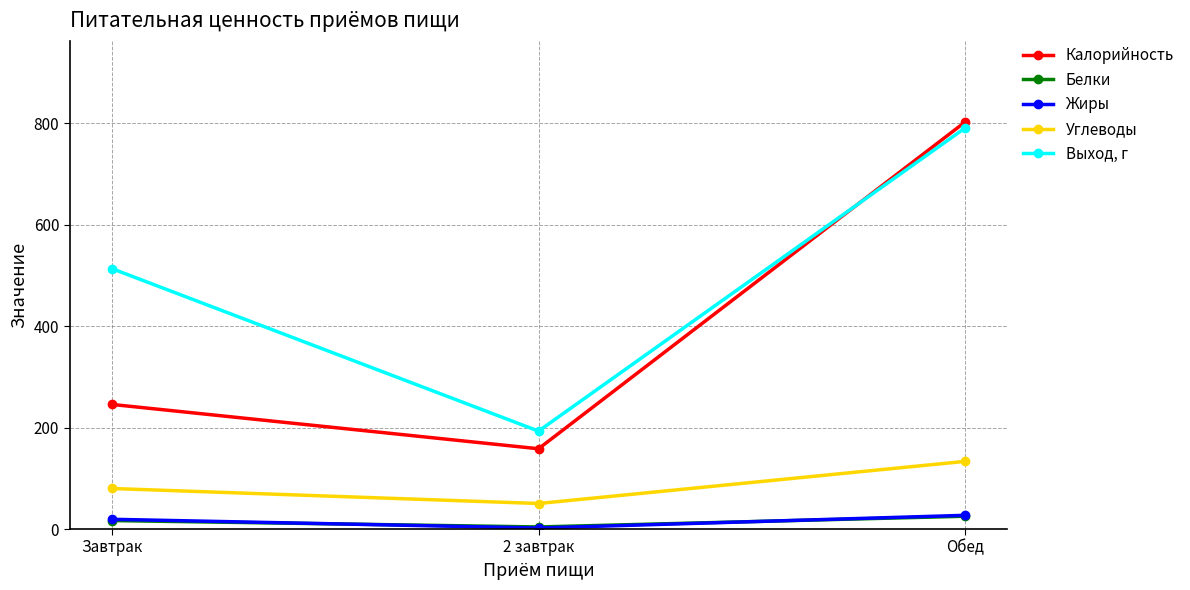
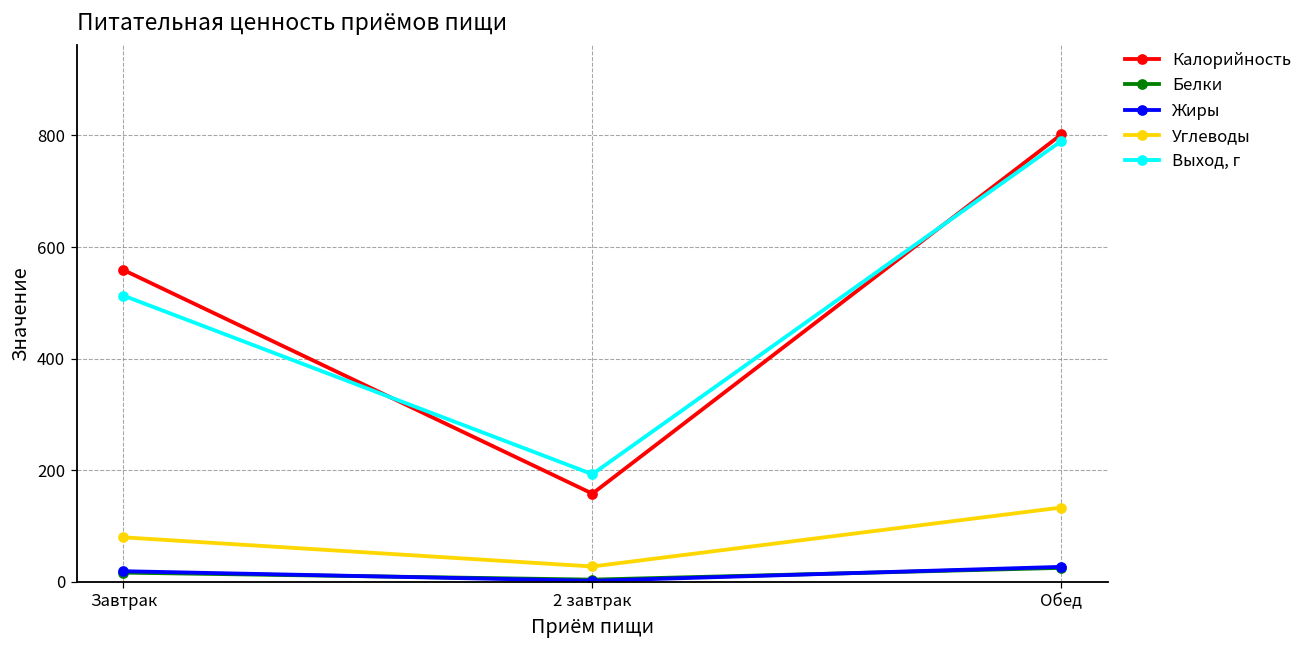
Калорийность, Завтрак: 250 -> 560
Углеводы, 2 завтрак: 50 -> 30
